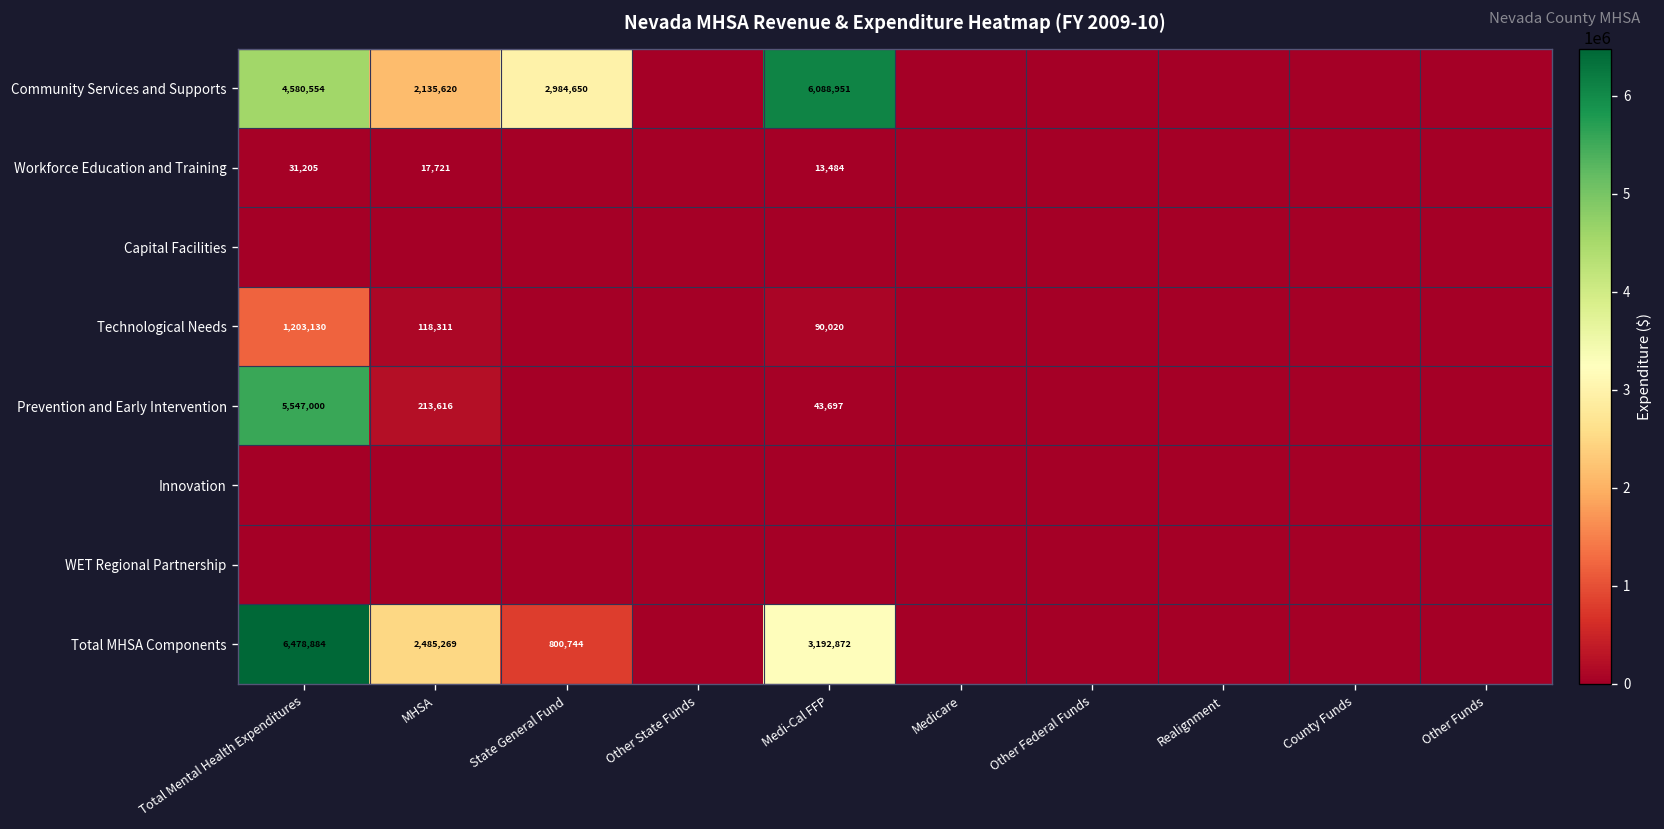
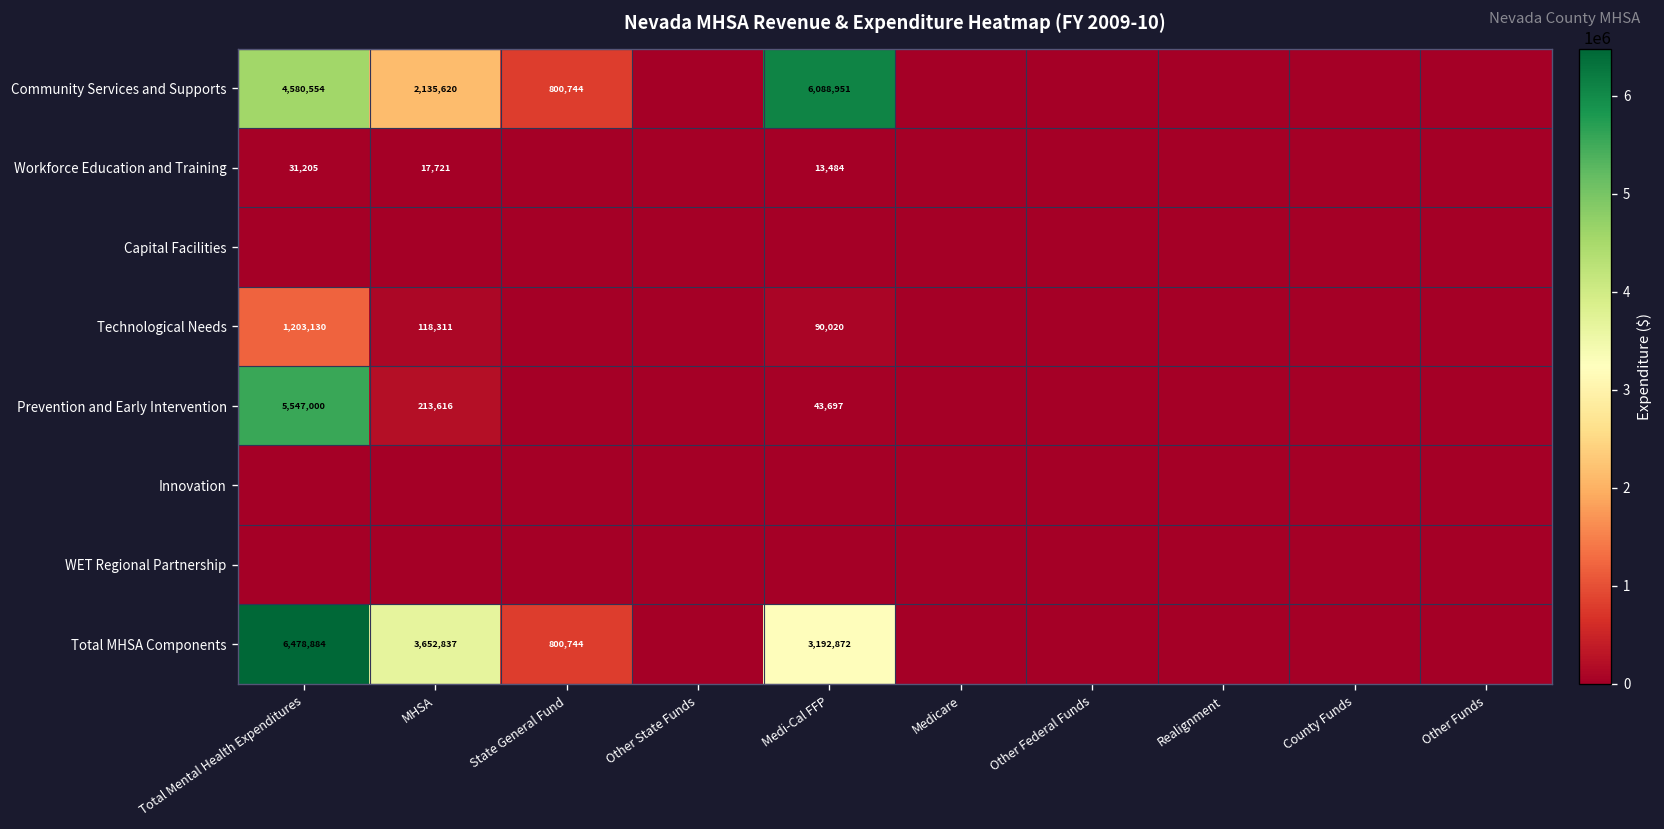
Community Services and Supports, State General Fund: 2,984,650 -> 800,744
Total MHSA Components, MHSA: 2,485,269 -> 3,652,837
